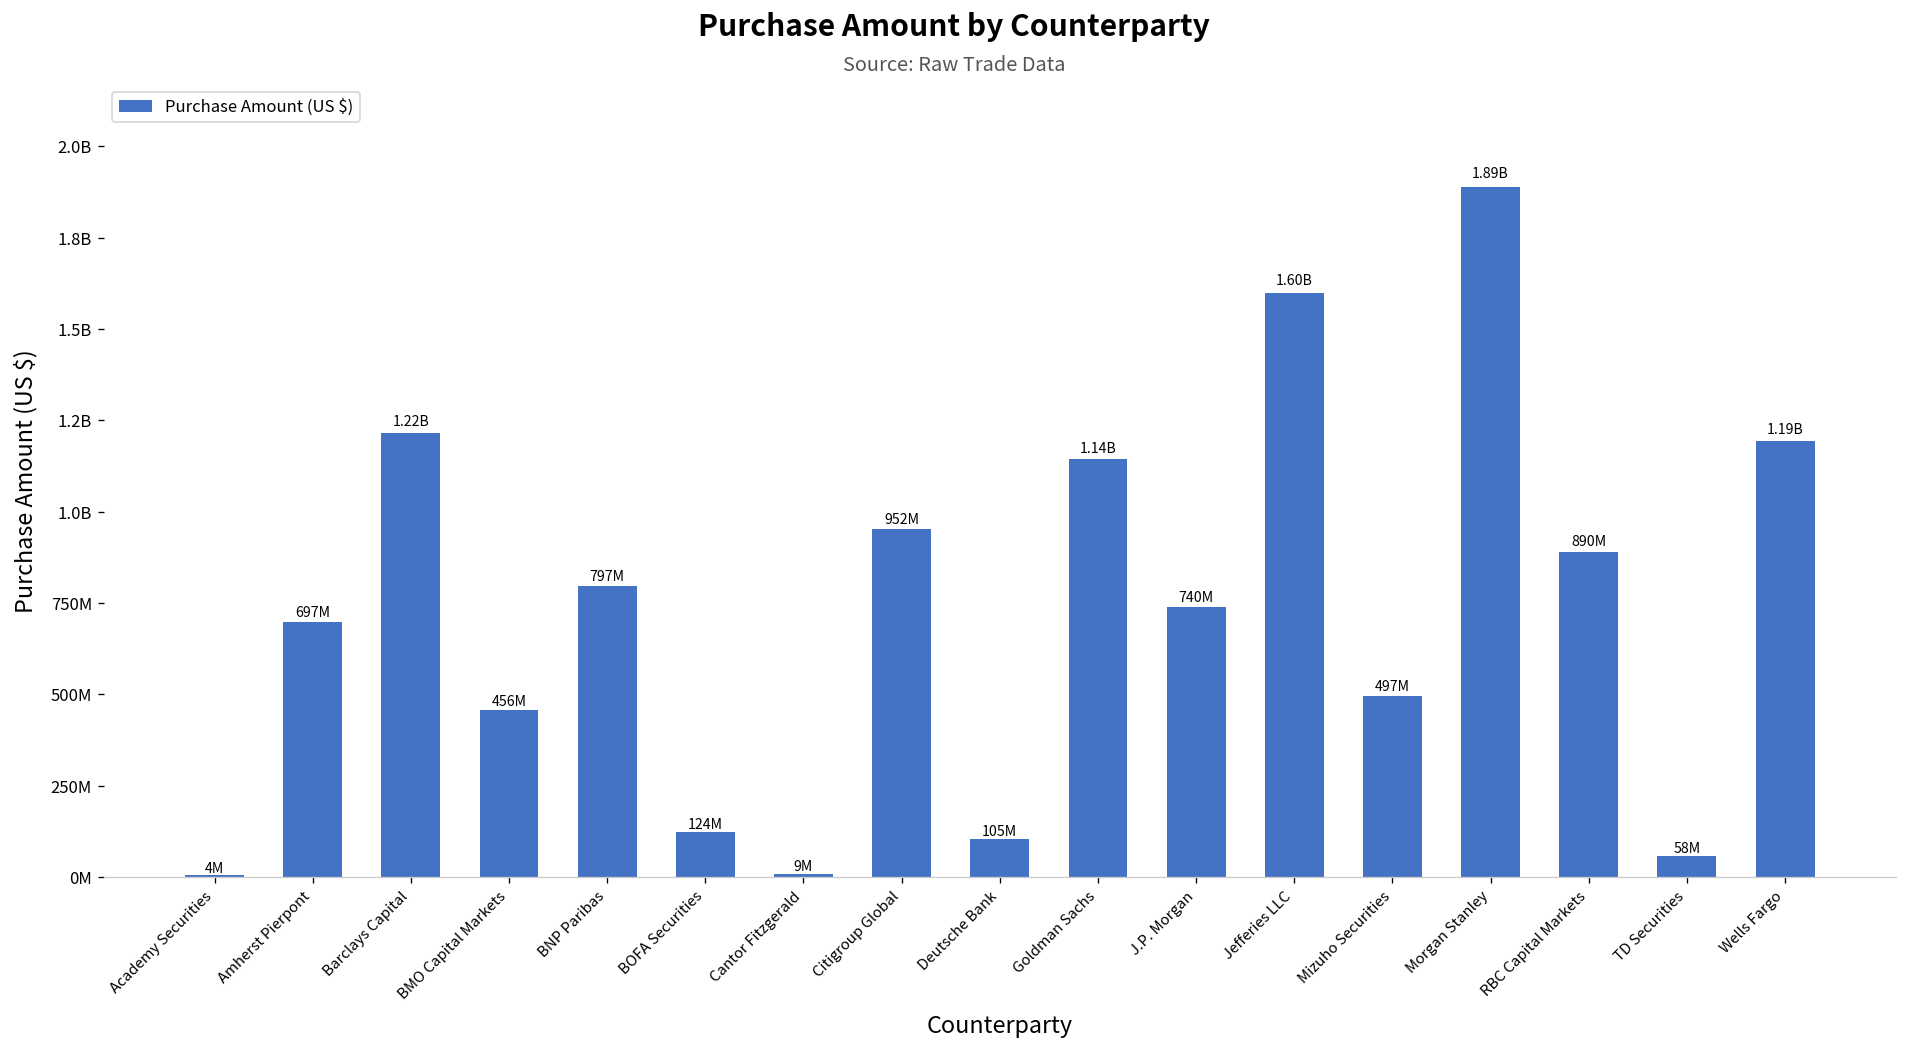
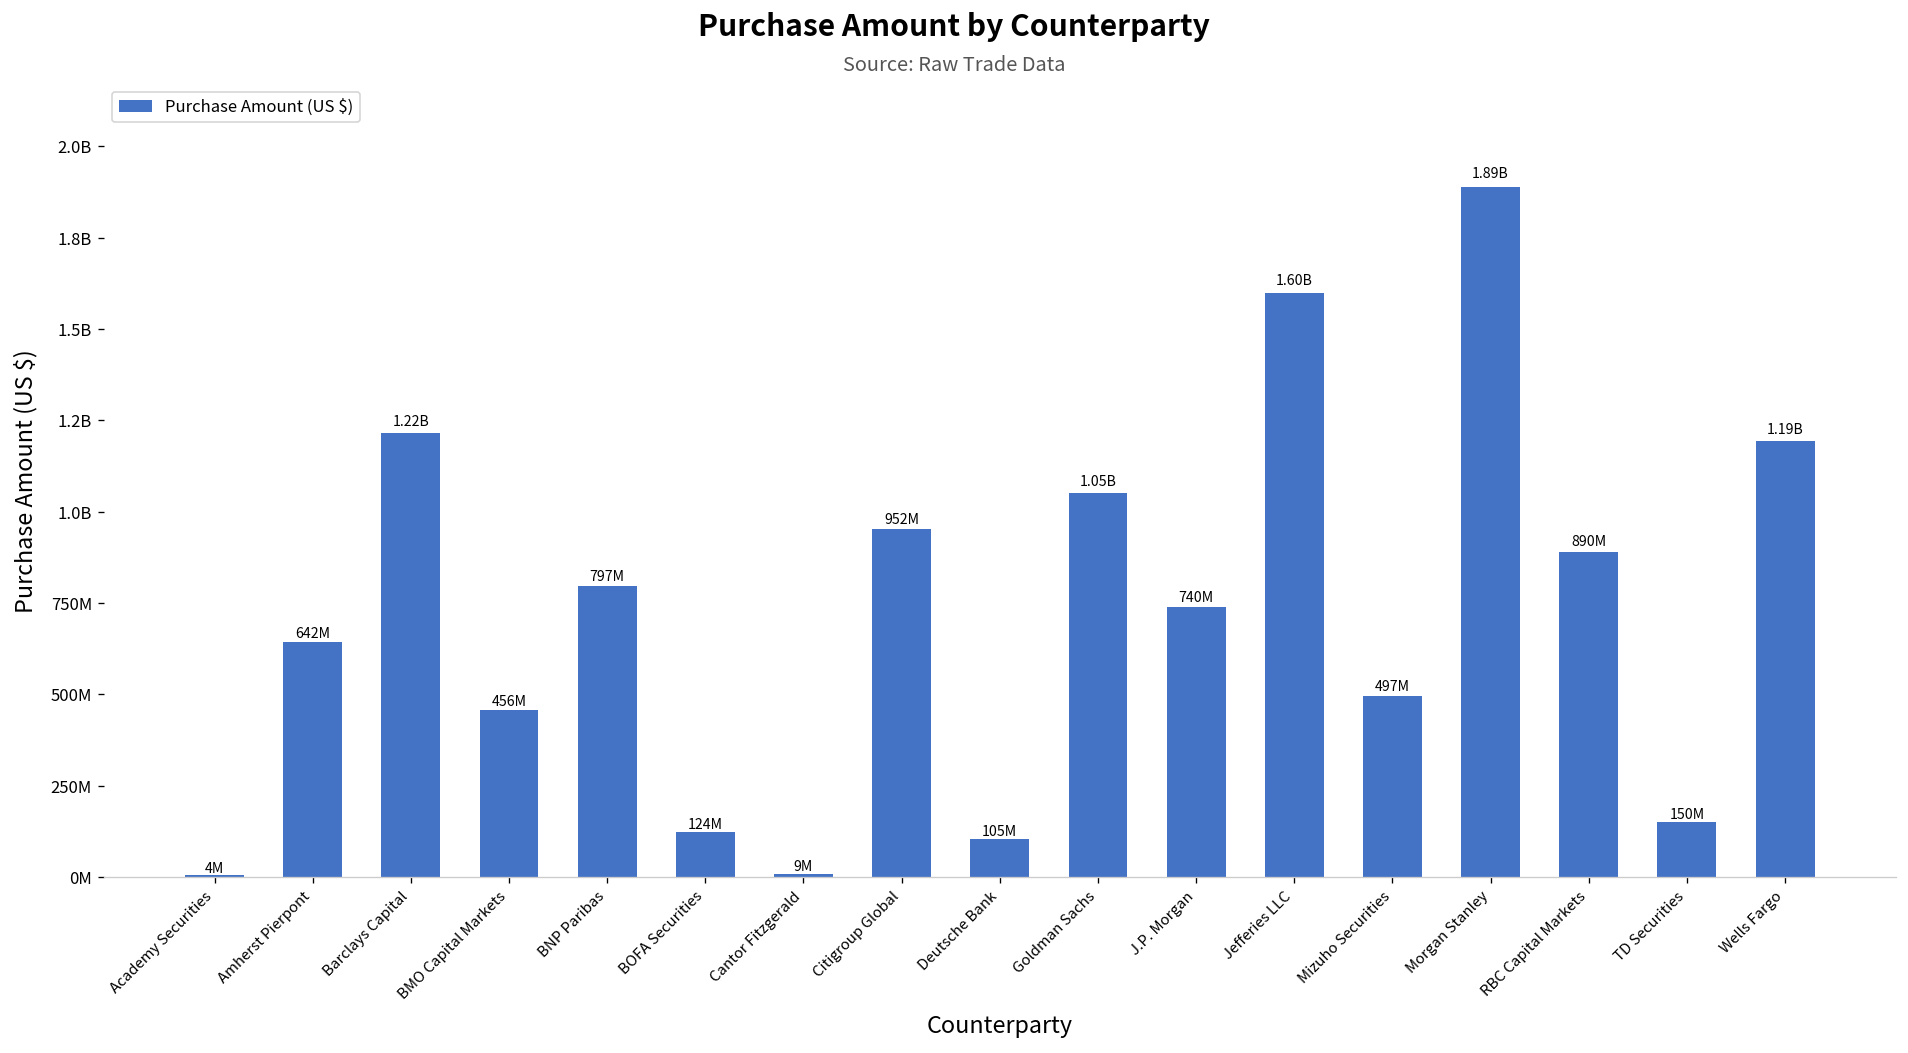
Amherst Pierpont: 697M -> 642M
Goldman Sachs: 1.14B -> 1.05B
TD Securities: 58M -> 150M
